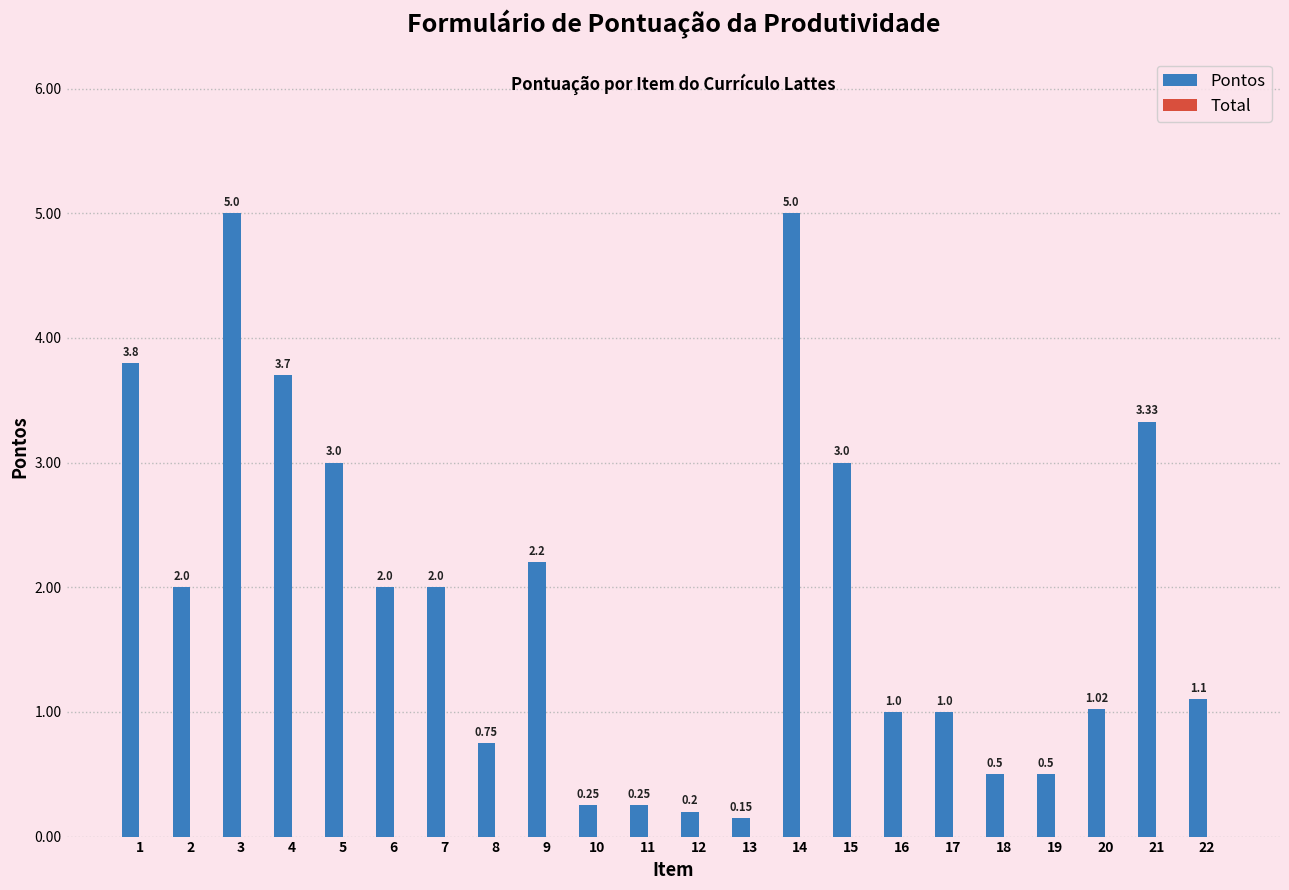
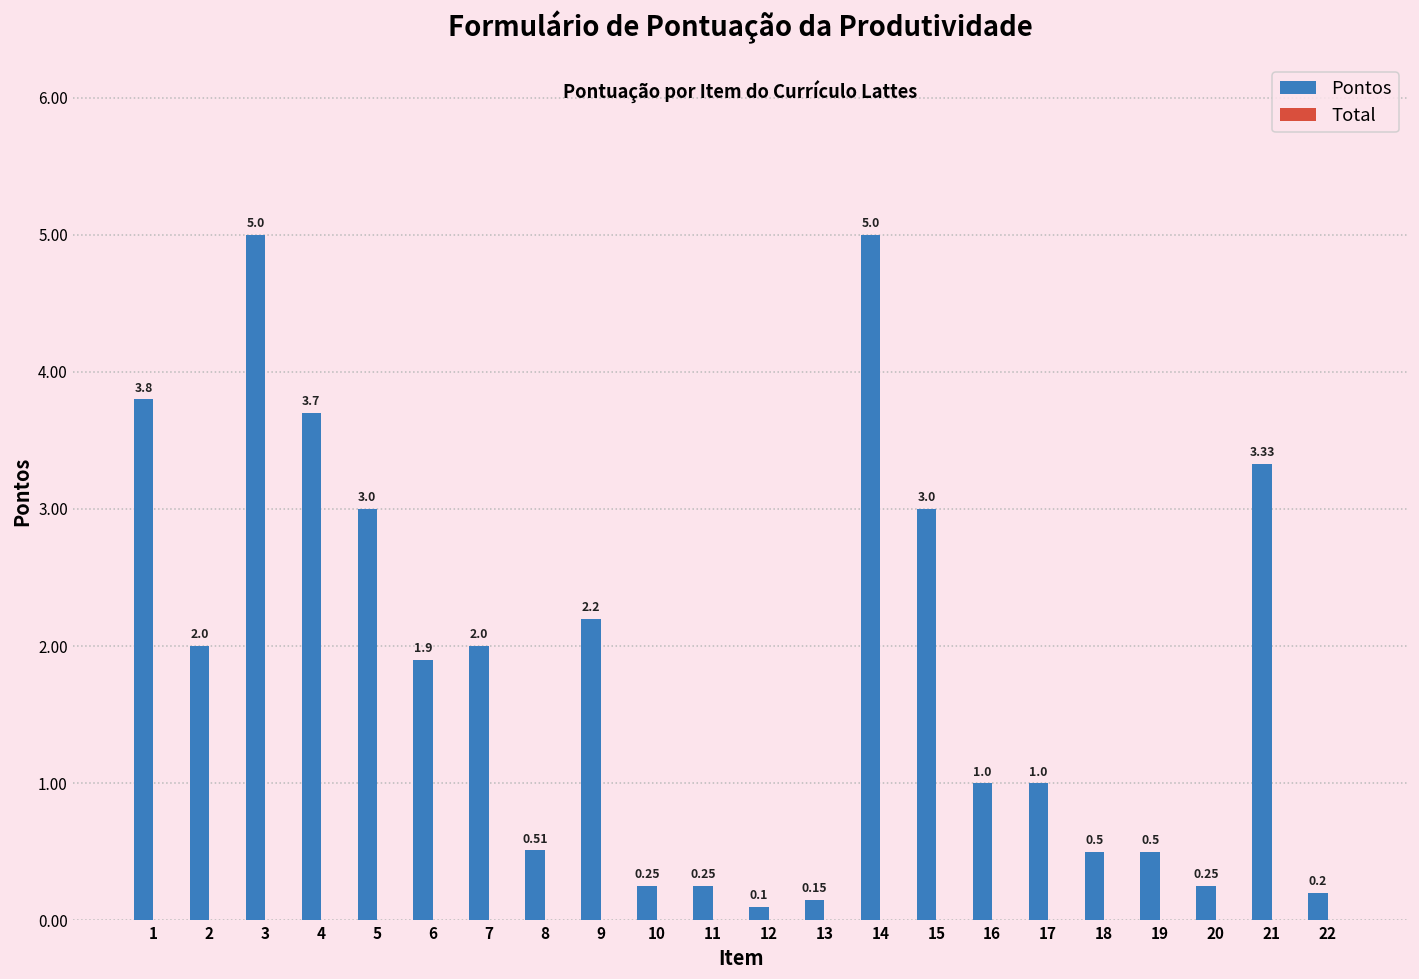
Pontos, 6: 2.0 -> 1.9
Pontos, 8: 0.75 -> 0.51
Pontos, 12: 0.2 -> 0.1
Pontos, 20: 1.02 -> 0.25
Pontos, 22: 1.1 -> 0.2
